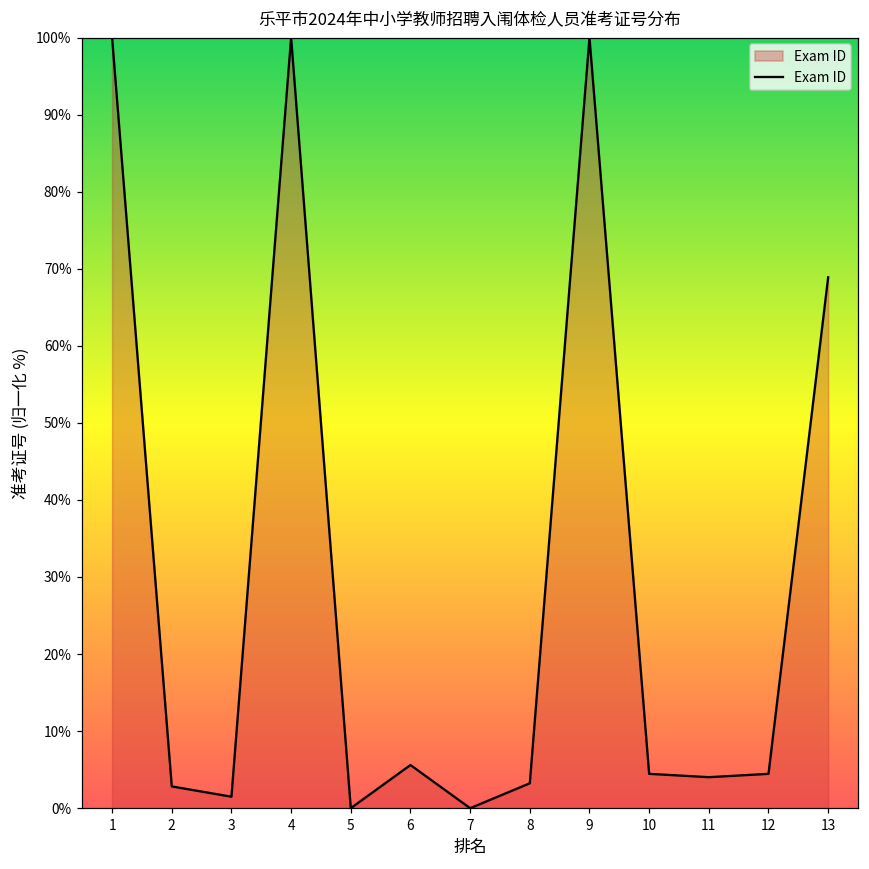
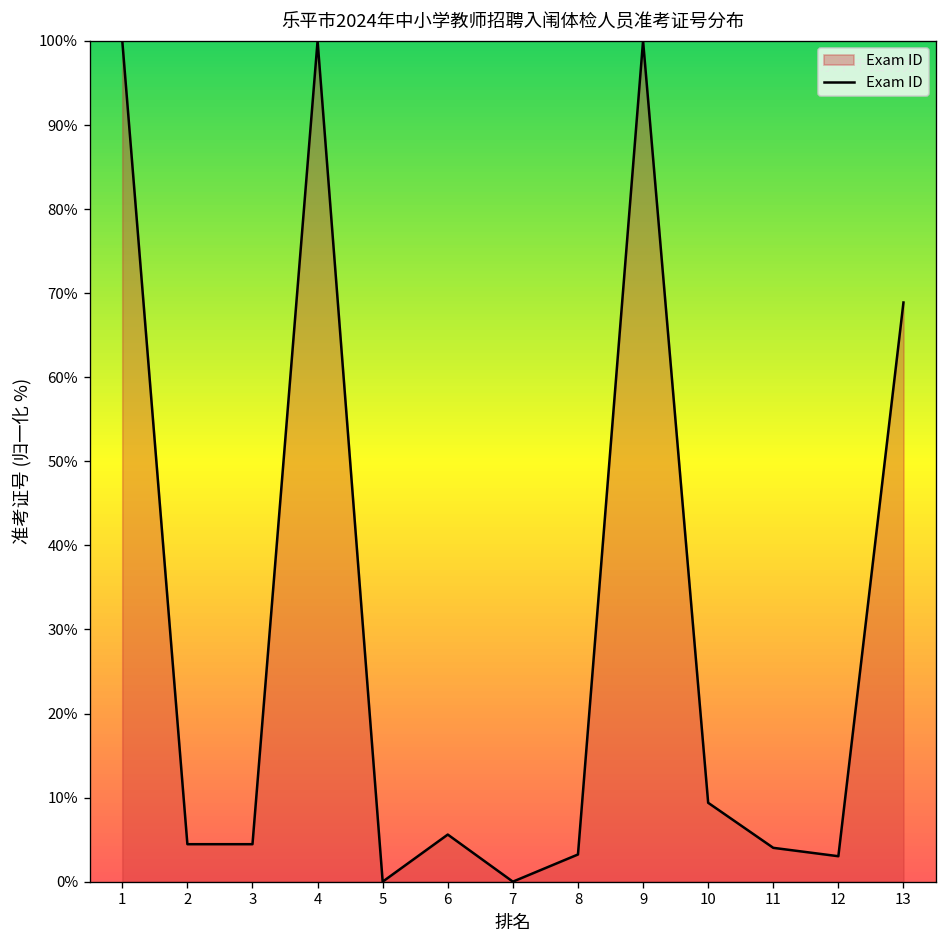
2: 3% -> 4%
3: 1% -> 4%
10: 4% -> 9%
12: 4% -> 3%
